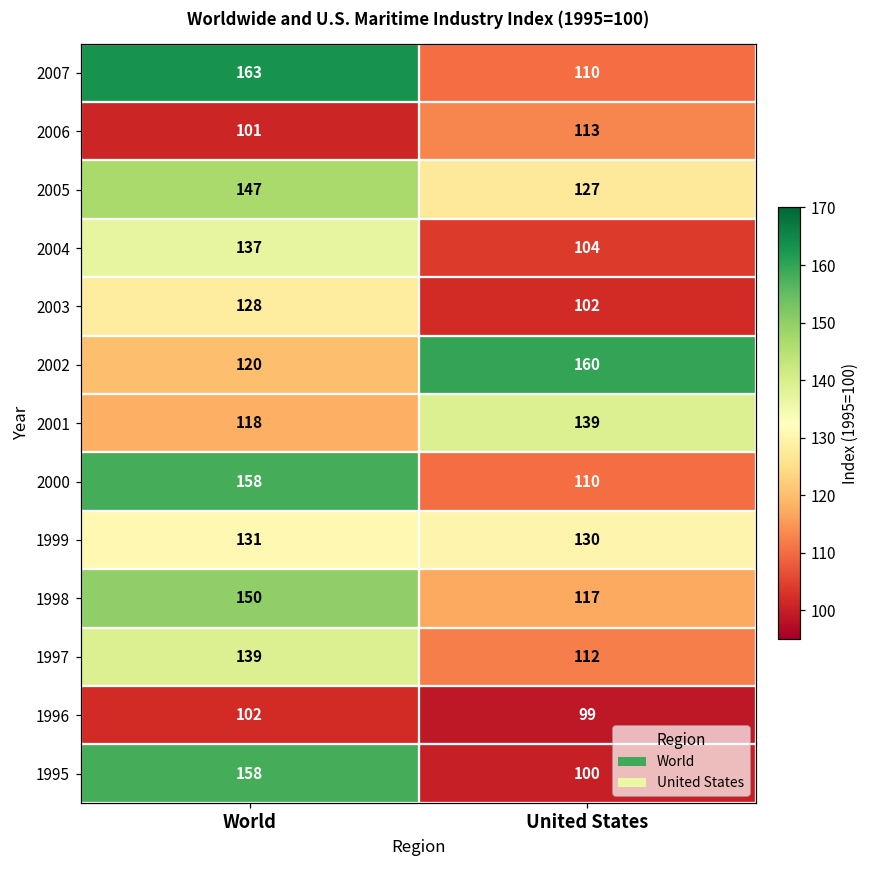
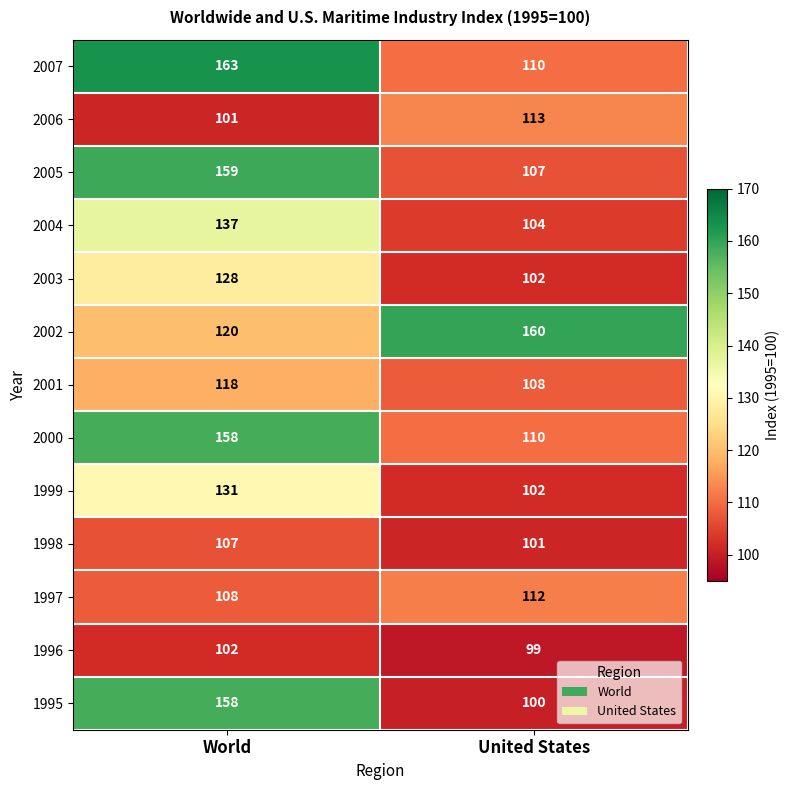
2005, World: 147 -> 159
2005, United States: 127 -> 107
2001, United States: 139 -> 108
1999, United States: 130 -> 102
1998, World: 150 -> 107
1998, United States: 117 -> 101
1997, World: 139 -> 108
